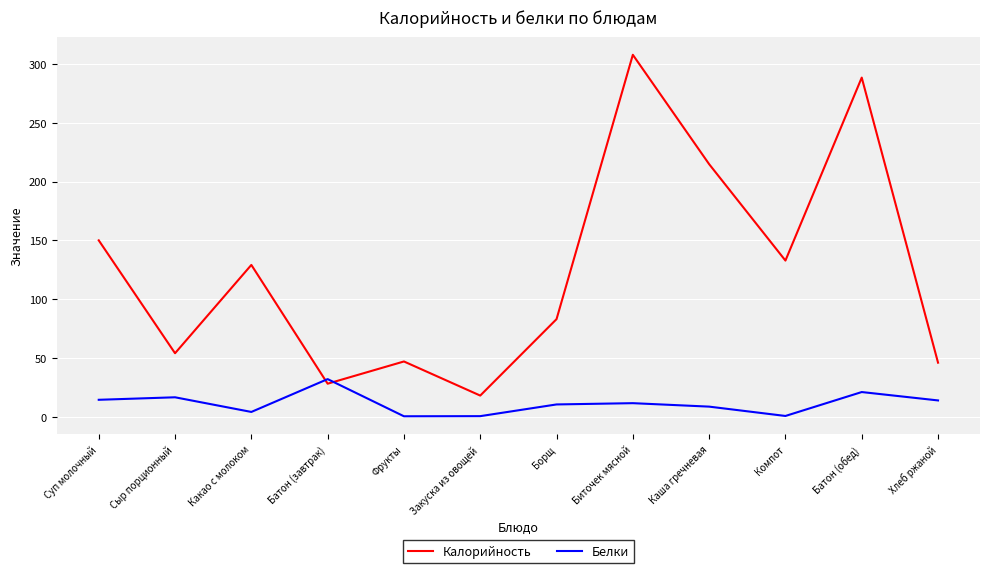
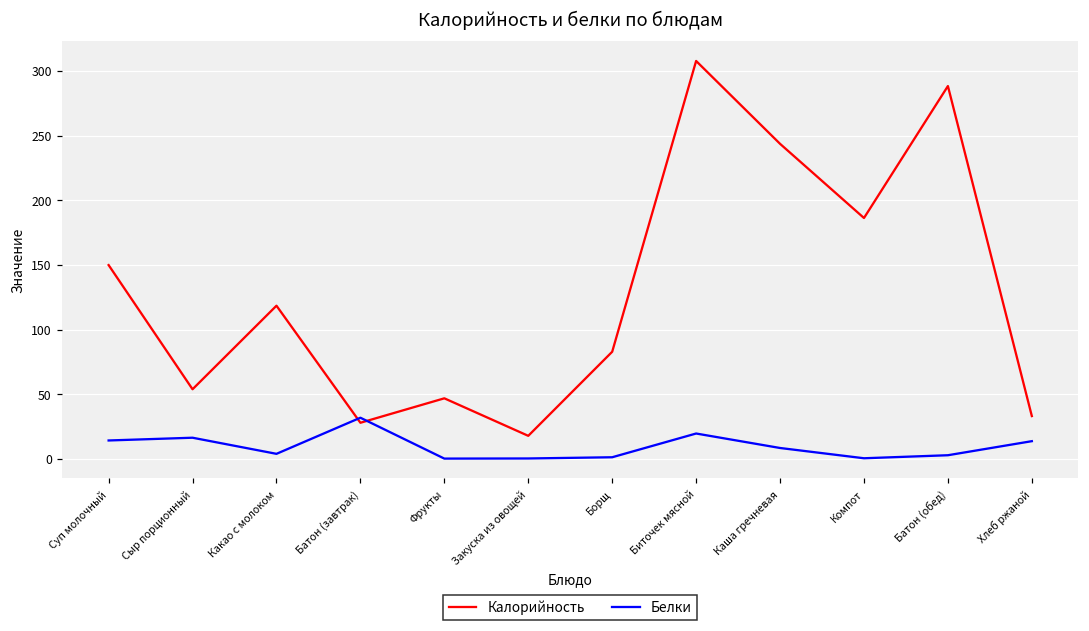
Калорийность, Какао с молоком: 129 -> 119
Белки, Борщ: 10 -> 1
Белки, Биточек мясной: 12 -> 20
Калорийность, Каша гречневая: 215 -> 244
Калорийность, Компот: 133 -> 186
Белки, Батон (обед): 21 -> 3
Калорийность, Хлеб ржаной: 46 -> 33
